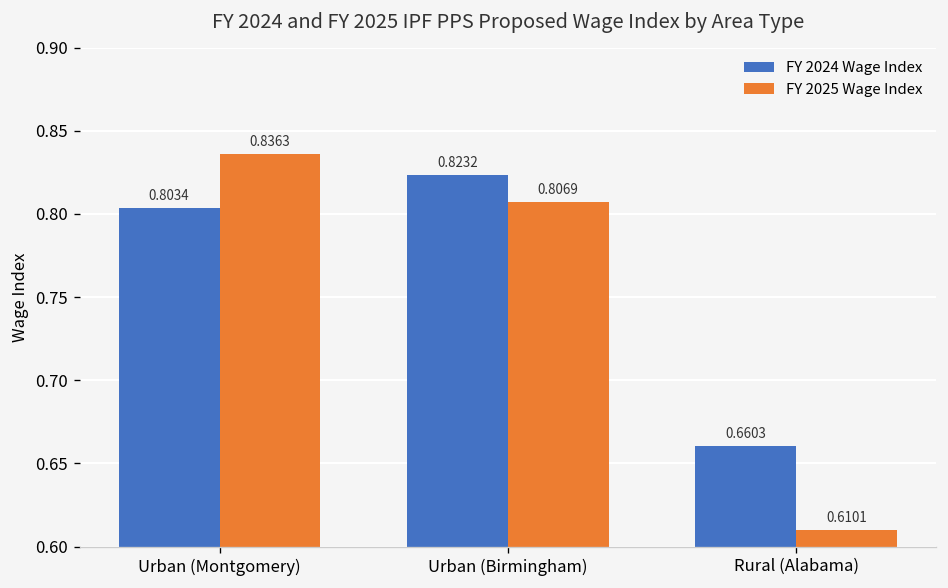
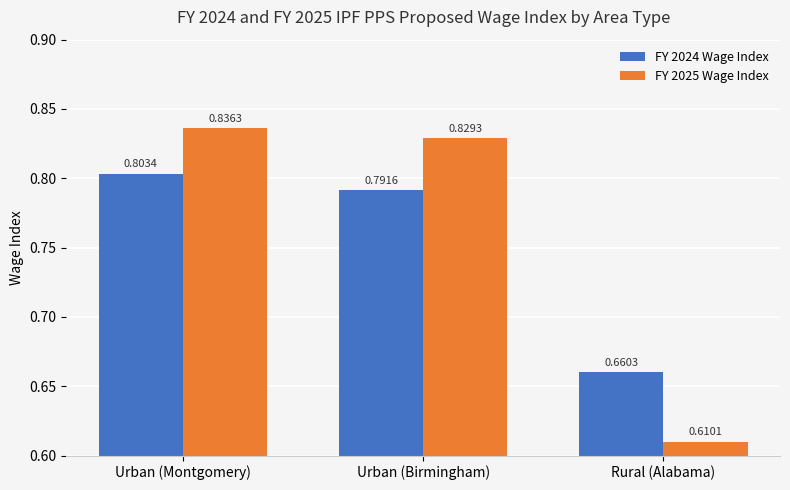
FY 2024 Wage Index, Urban (Birmingham): 0.8232 -> 0.7916
FY 2025 Wage Index, Urban (Birmingham): 0.8069 -> 0.8293
